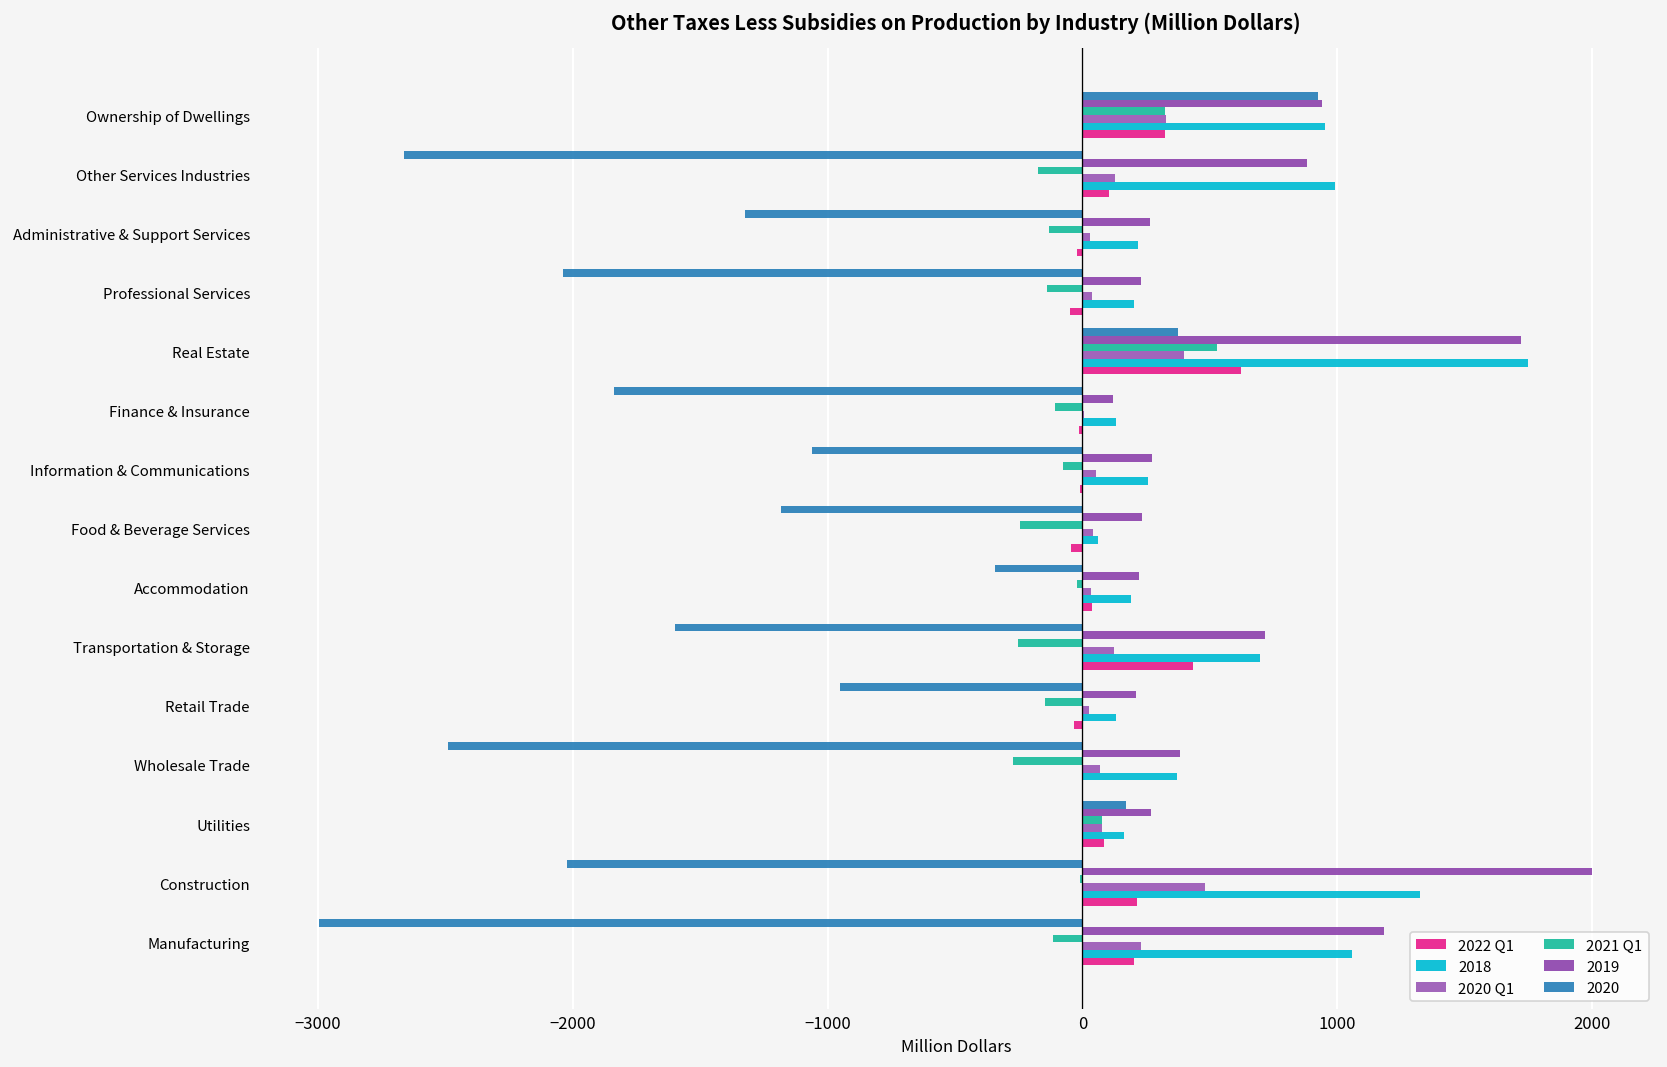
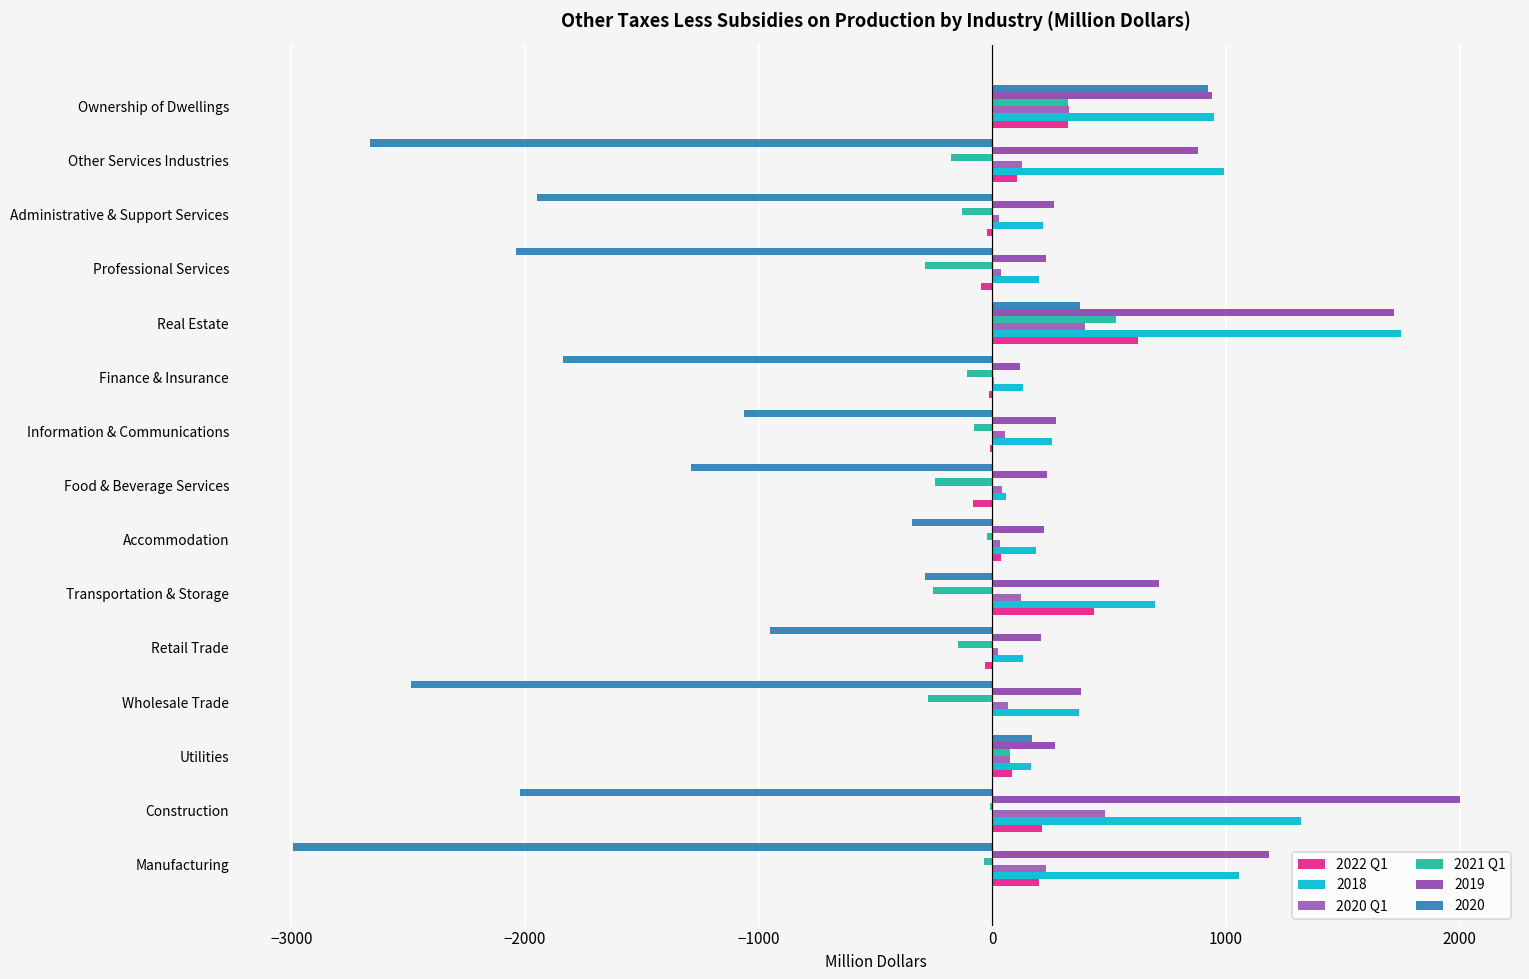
2020, Administrative & Support Services: -1320 -> -1950
2021 Q1, Professional Services: -140 -> -290
2020, Food & Beverage Services: -1180 -> -1290
2022 Q1, Food & Beverage Services: -40 -> -80
2020, Transportation & Storage: -1600 -> -290
2021 Q1, Manufacturing: -120 -> -30
